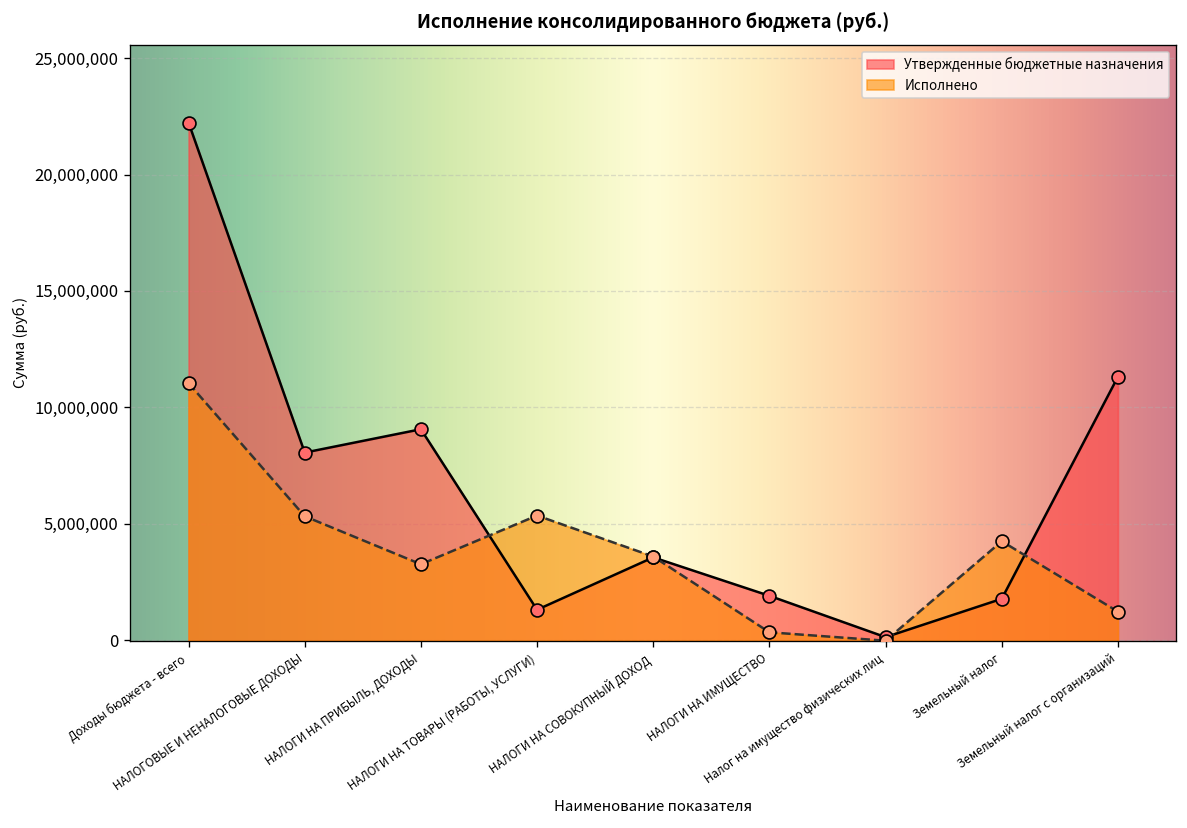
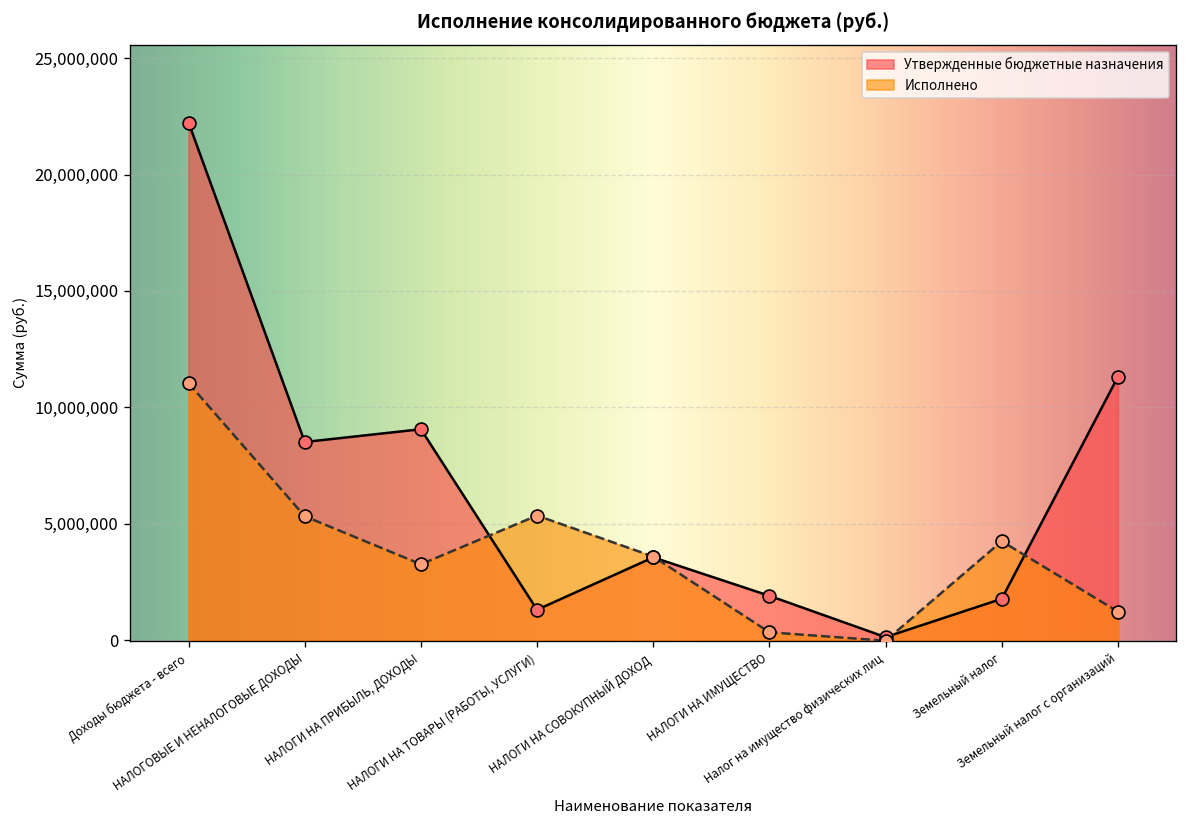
Утвержденные бюджетные назначения, НАЛОГОВЫЕ И НЕНАЛОГОВЫЕ ДОХОДЫ: 8,100,000 -> 8,500,000
